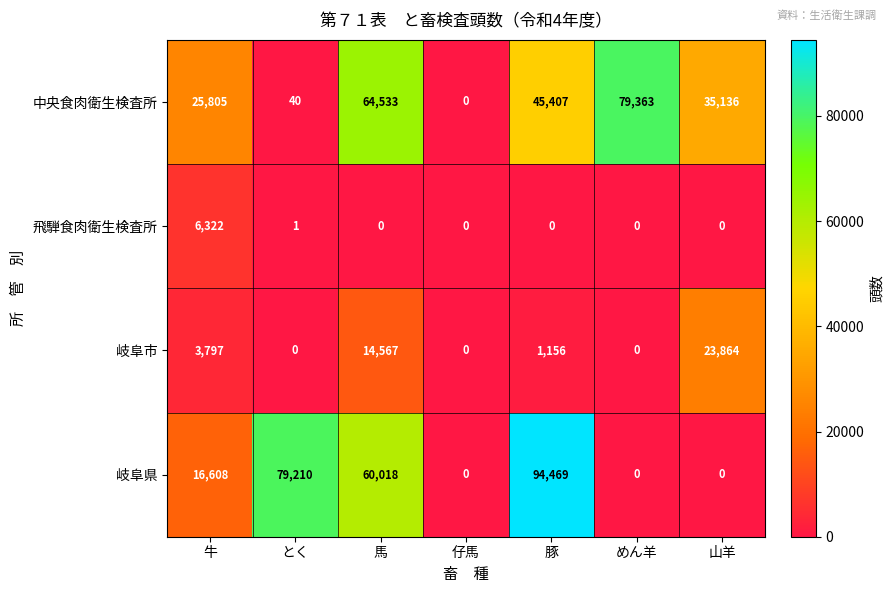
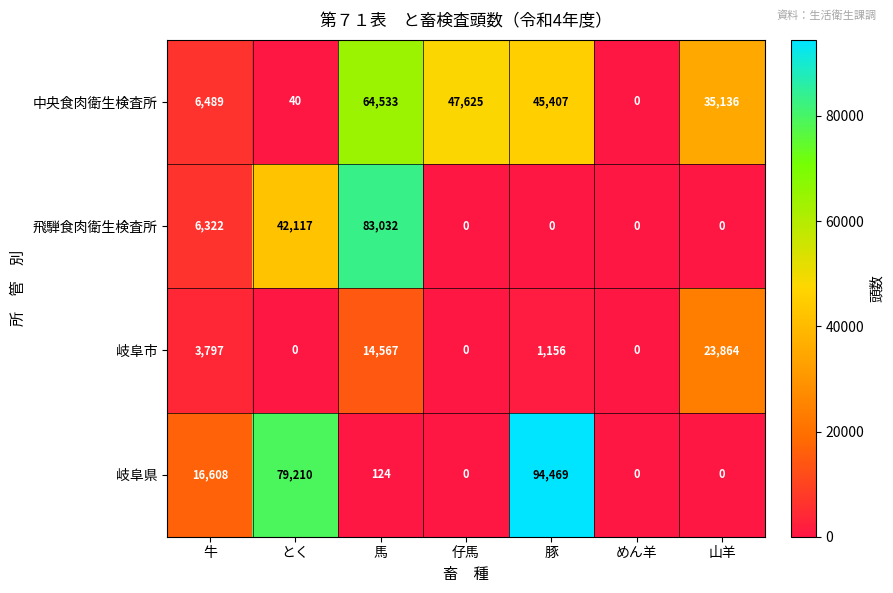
中央食肉衛生検査所, 牛: 25,805 -> 6,489
中央食肉衛生検査所, 仔馬: 0 -> 47,625
中央食肉衛生検査所, めん羊: 79,363 -> 0
飛騨食肉衛生検査所, とく: 1 -> 42,117
飛騨食肉衛生検査所, 馬: 0 -> 83,032
岐阜県, 馬: 60,018 -> 124
